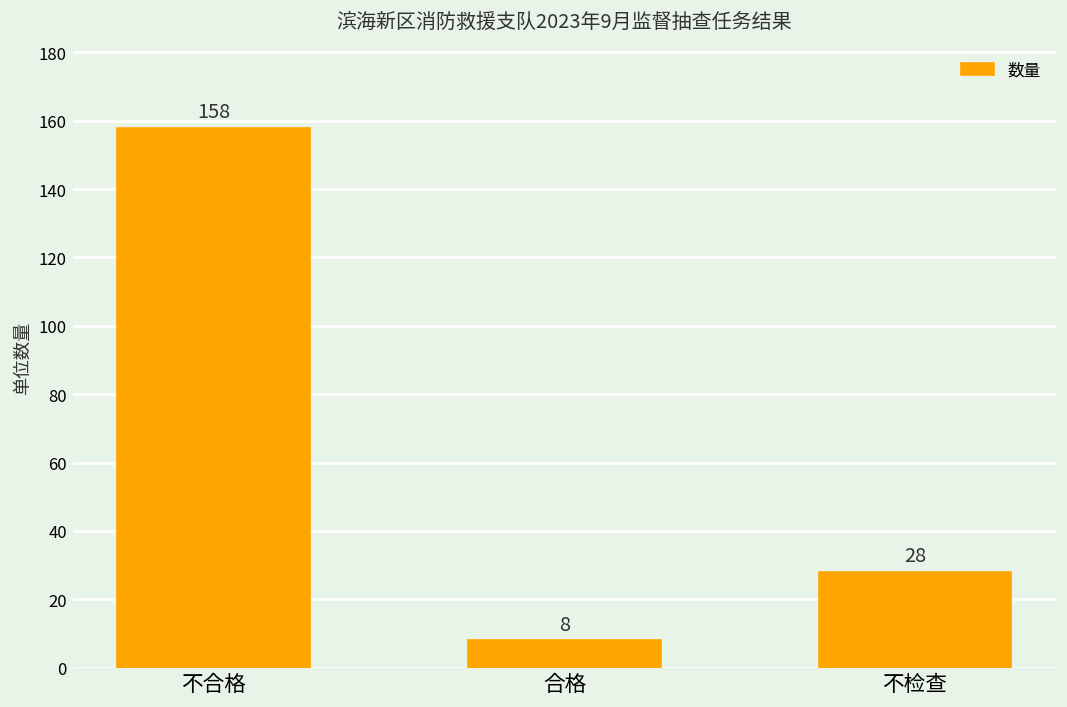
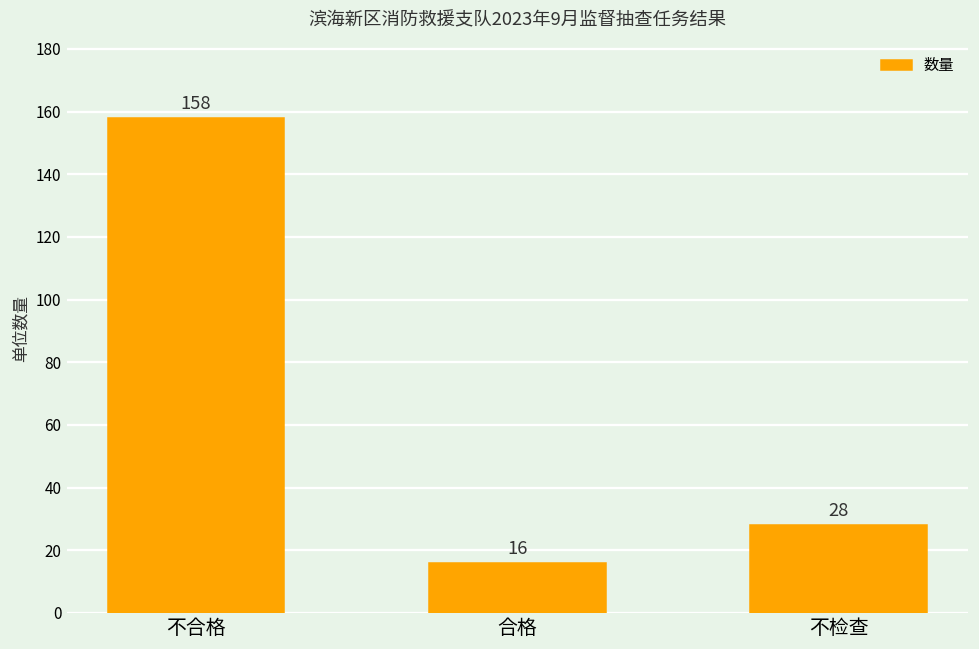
合格: 8 -> 16
